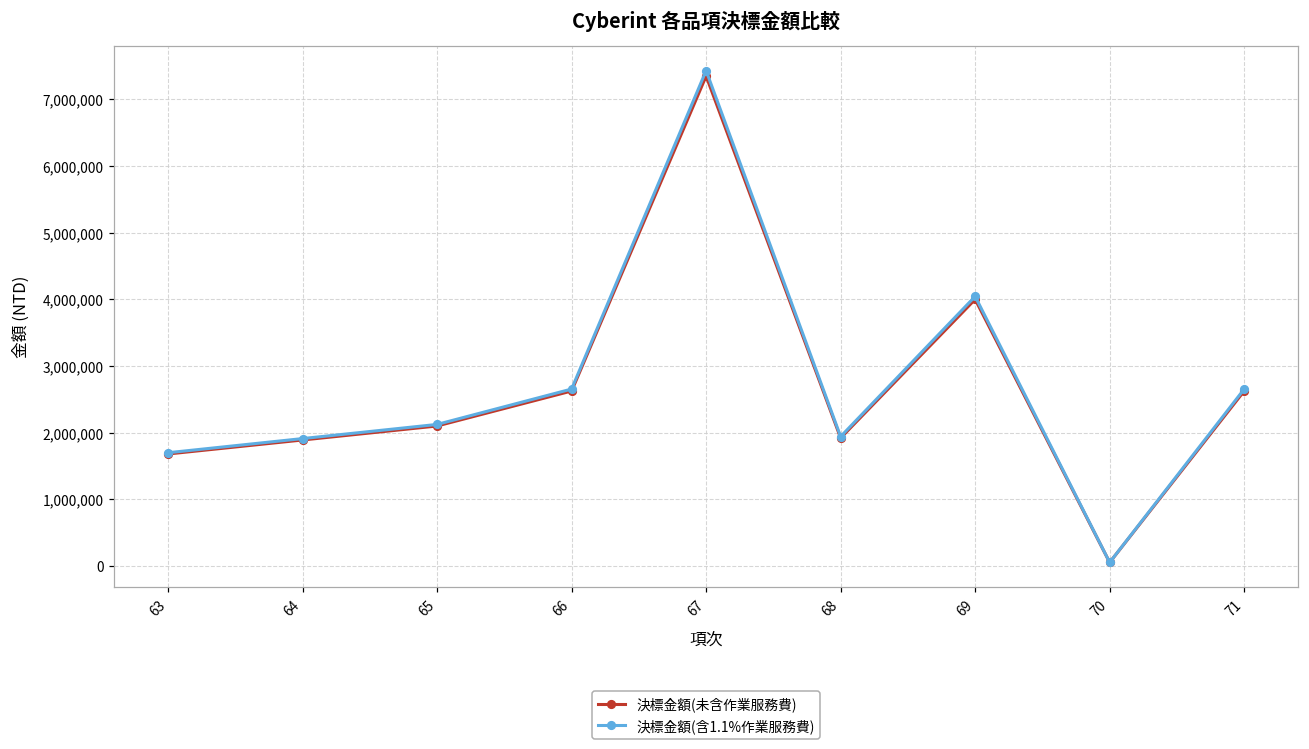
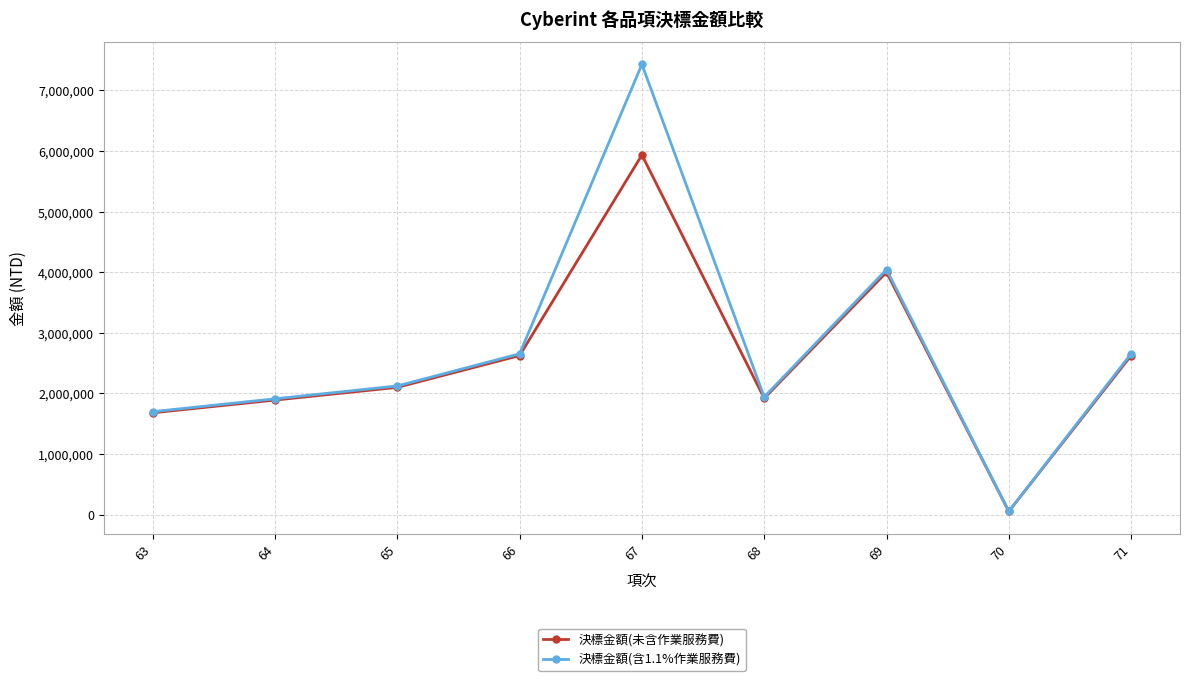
決標金額(未含作業服務費), 67: 7,400,000 -> 5,900,000
